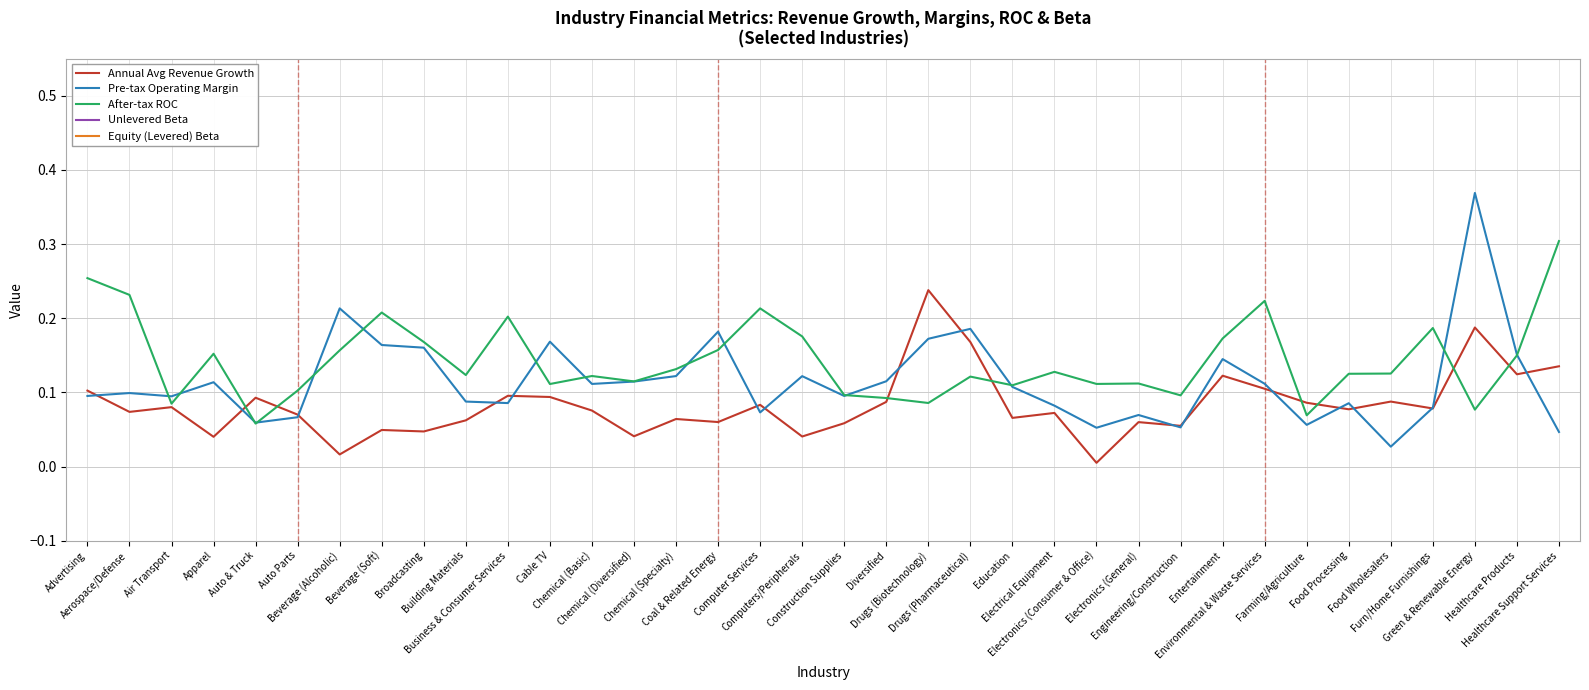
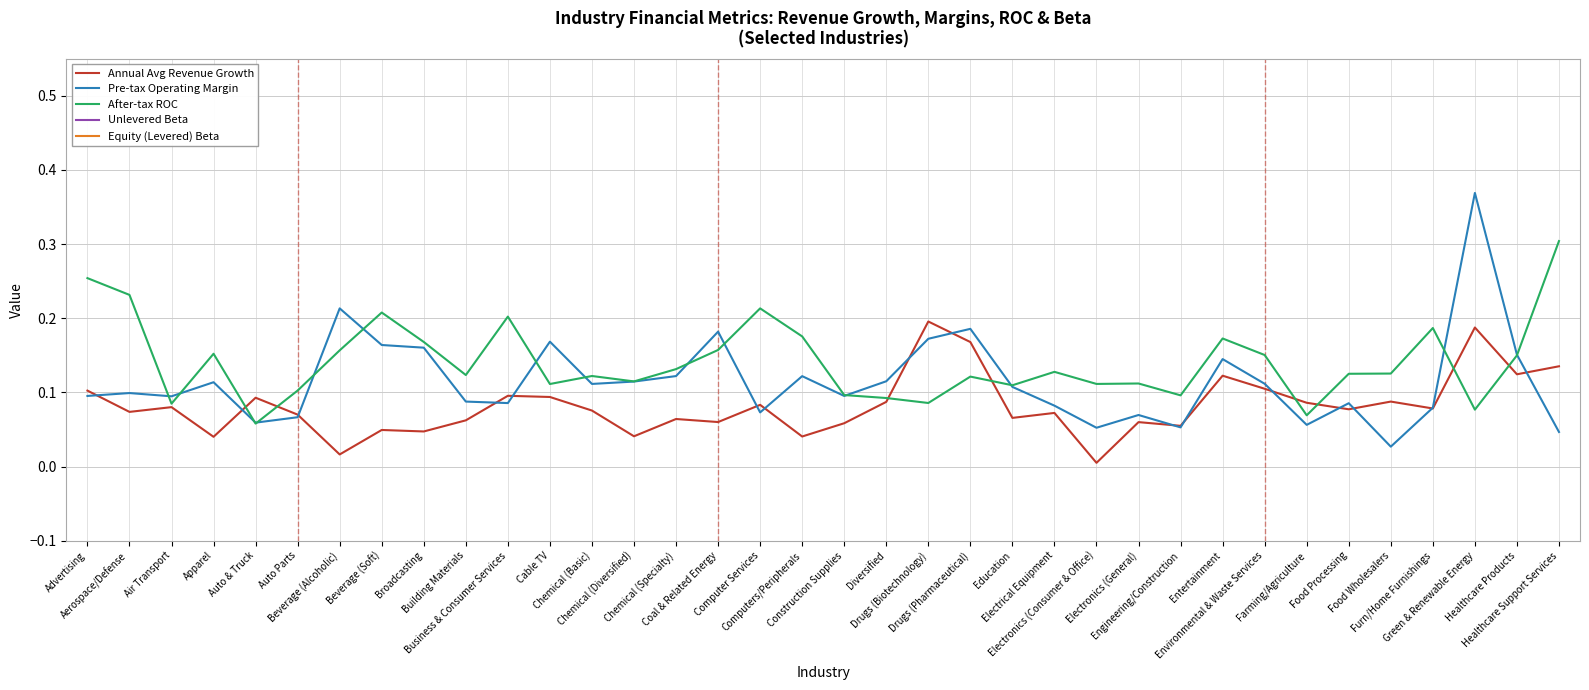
Annual Avg Revenue Growth, Drugs (Biotechnology): 0.24 -> 0.20
After-tax ROC, Environmental & Waste Services: 0.22 -> 0.15
